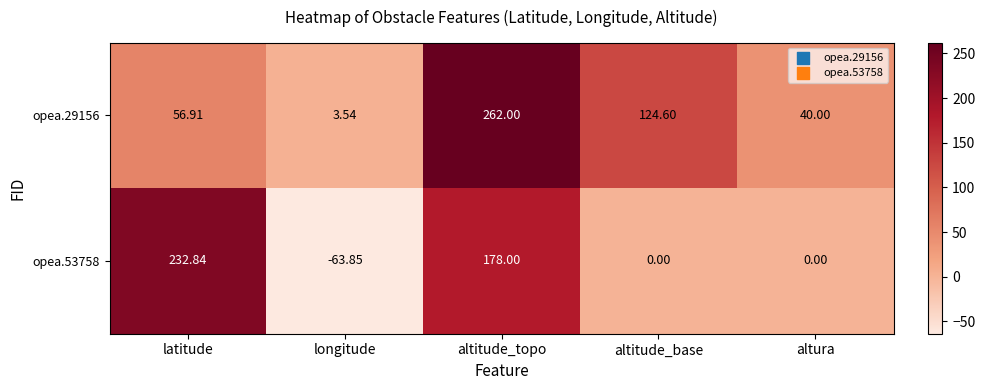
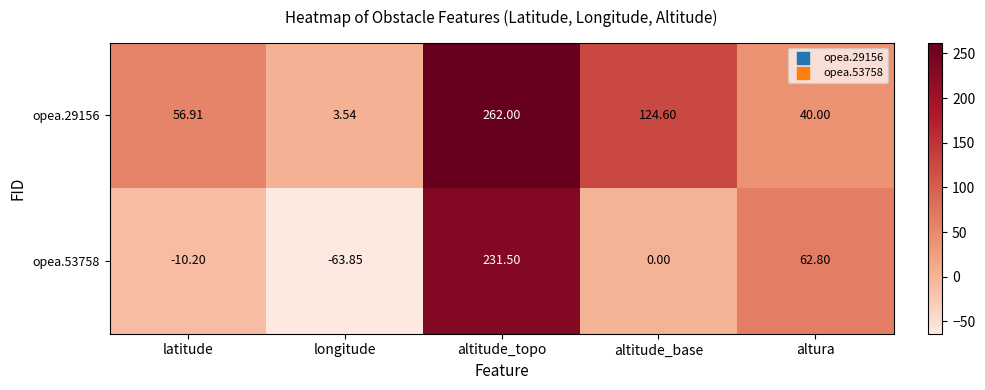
opea.53758, latitude: 232.84 -> -10.20
opea.53758, altitude_topo: 178.00 -> 231.50
opea.53758, altura: 0.00 -> 62.80
